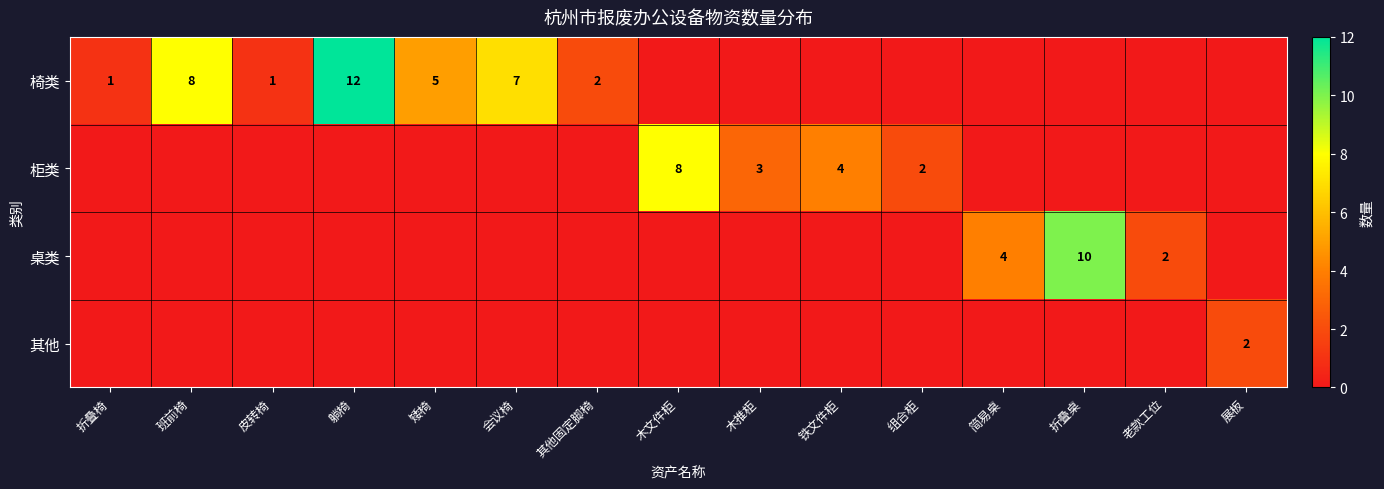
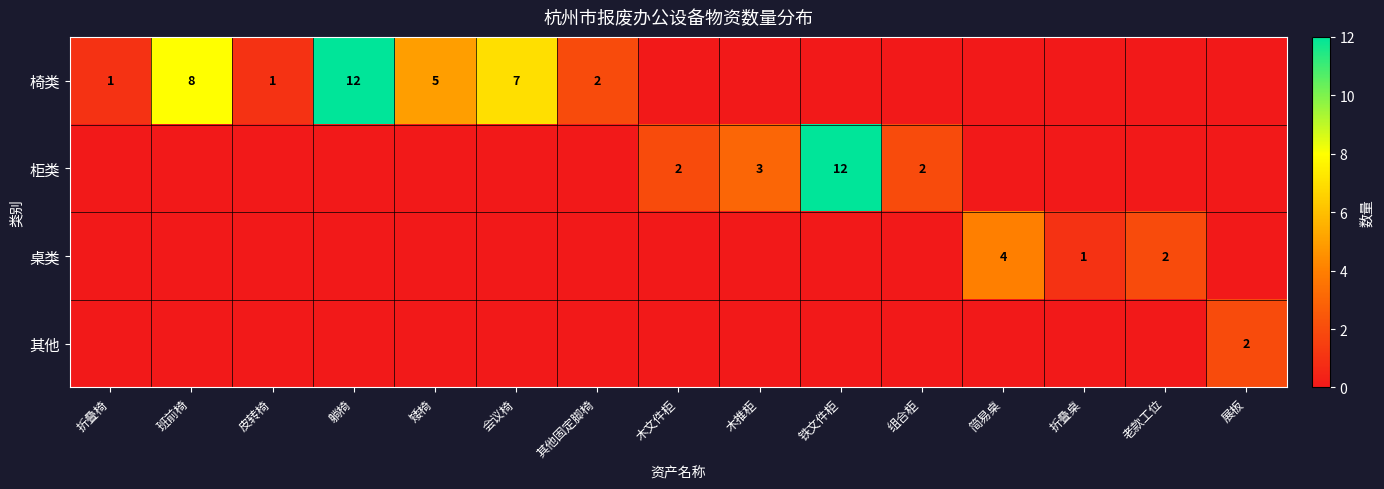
柜类, 木文件柜: 8 -> 2
柜类, 铁文件柜: 4 -> 12
桌类, 折叠桌: 10 -> 1
